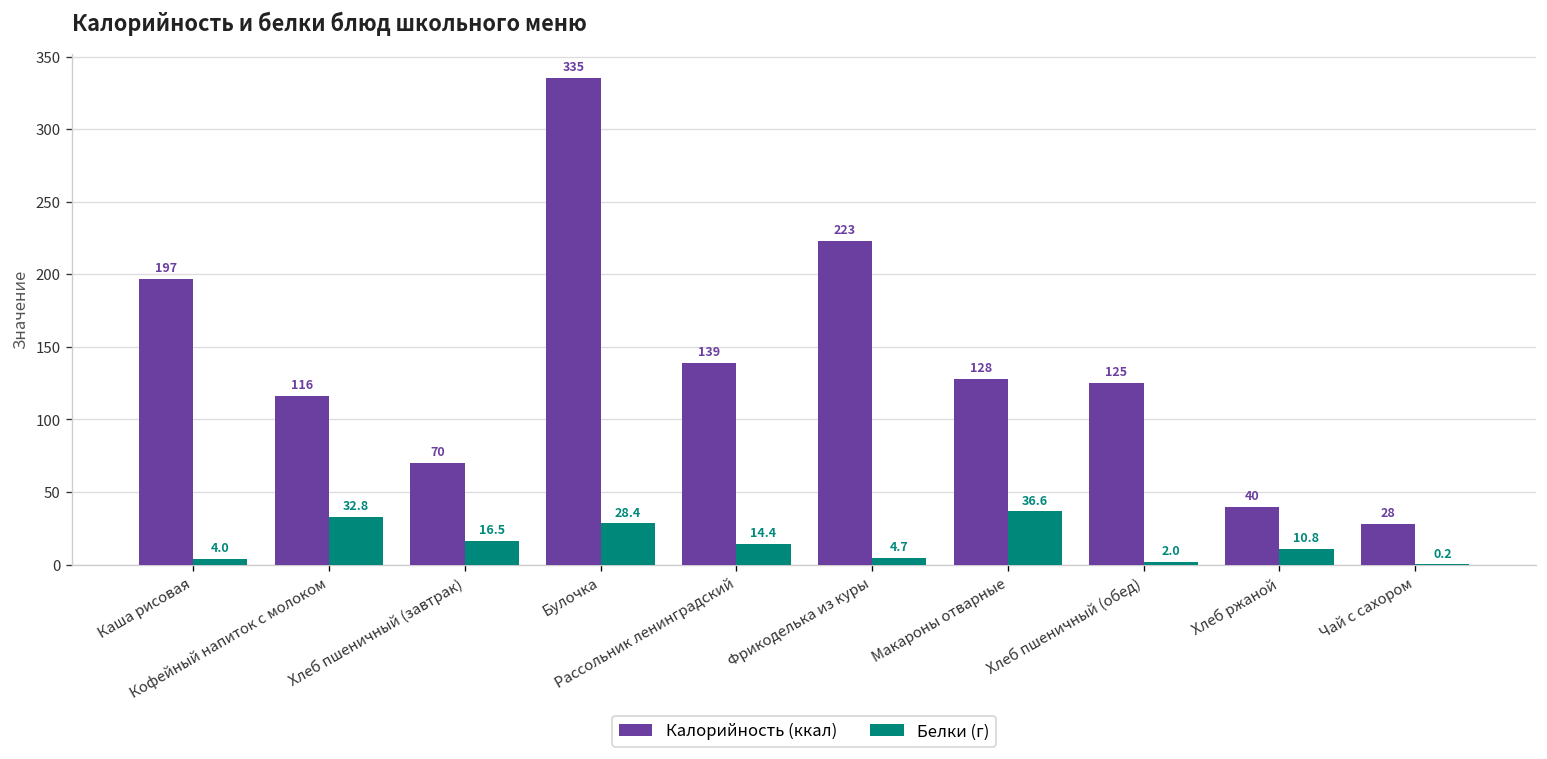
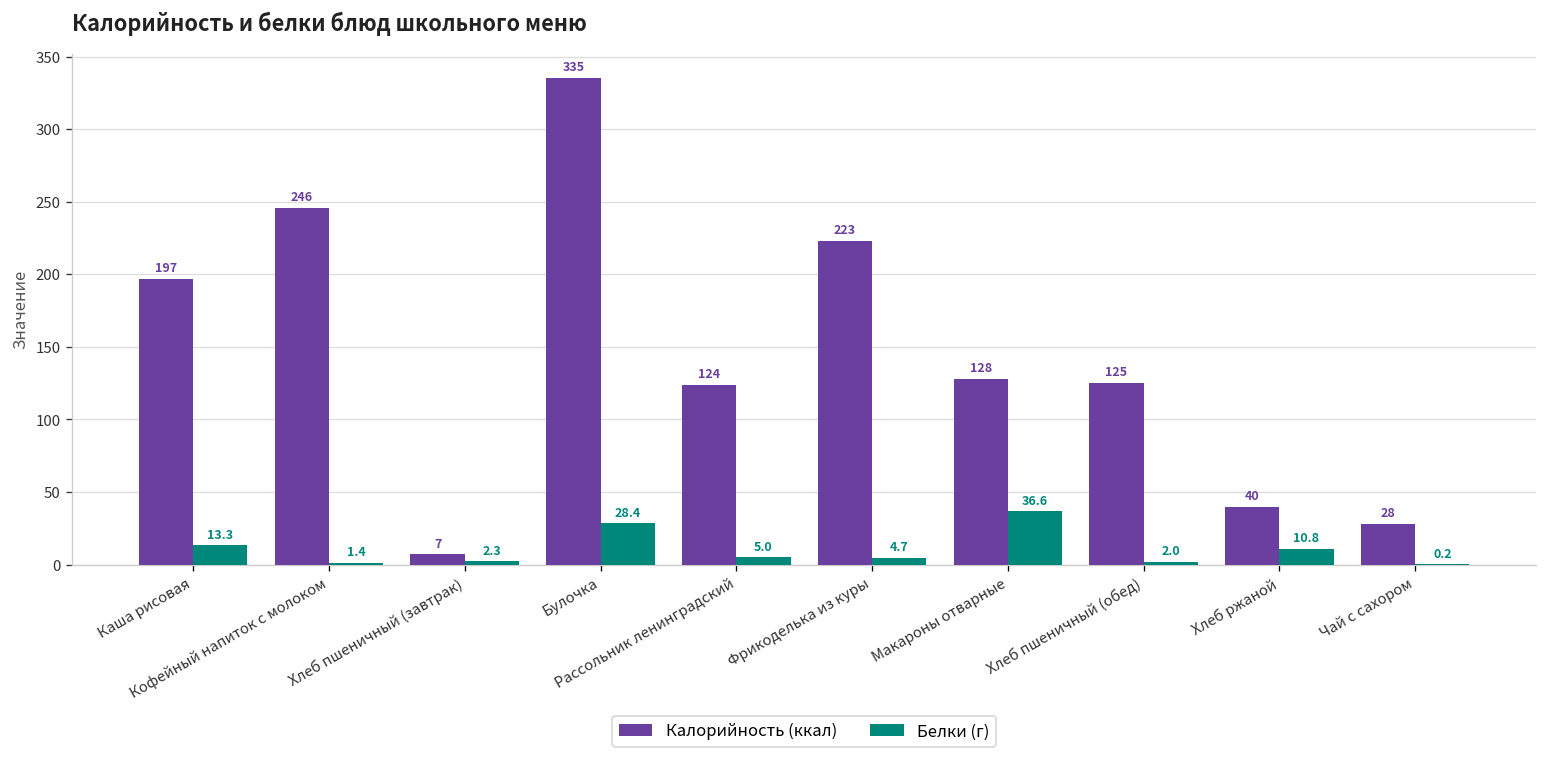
Белки (г), Каша рисовая: 4.0 -> 13.3
Калорийность (ккал), Кофейный напиток с молоком: 116 -> 246
Белки (г), Кофейный напиток с молоком: 32.8 -> 1.4
Калорийность (ккал), Хлеб пшеничный (завтрак): 70 -> 7
Белки (г), Хлеб пшеничный (завтрак): 16.5 -> 2.3
Калорийность (ккал), Рассольник ленинградский: 139 -> 124
Белки (г), Рассольник ленинградский: 14.4 -> 5.0
